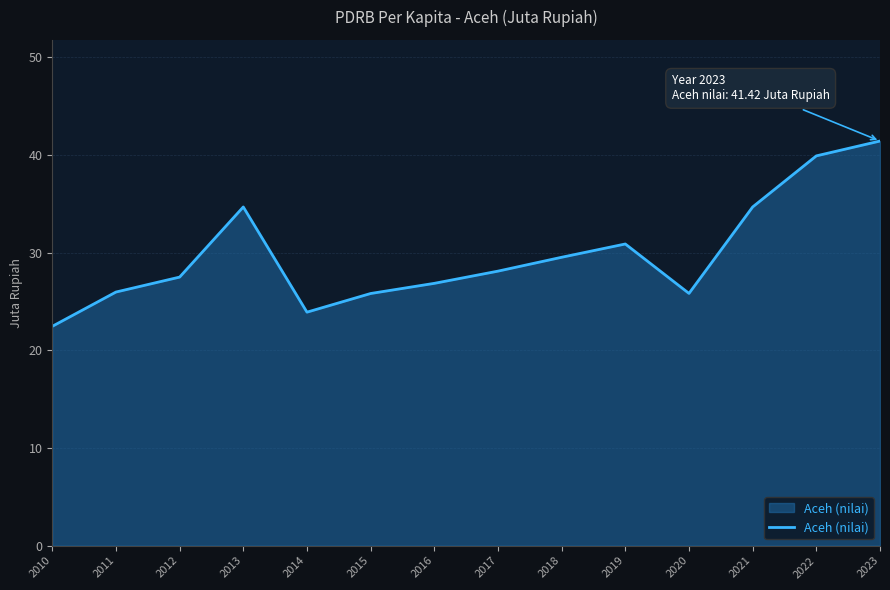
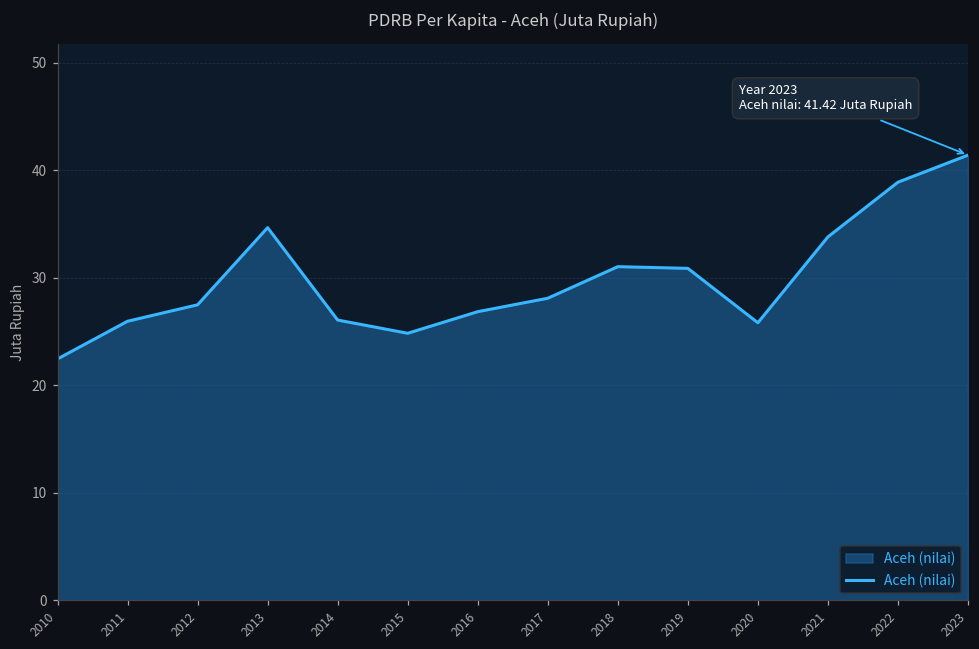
2014: 24 -> 26
2015: 26 -> 25
2018: 30 -> 31
2021: 35 -> 34
2022: 40 -> 39
